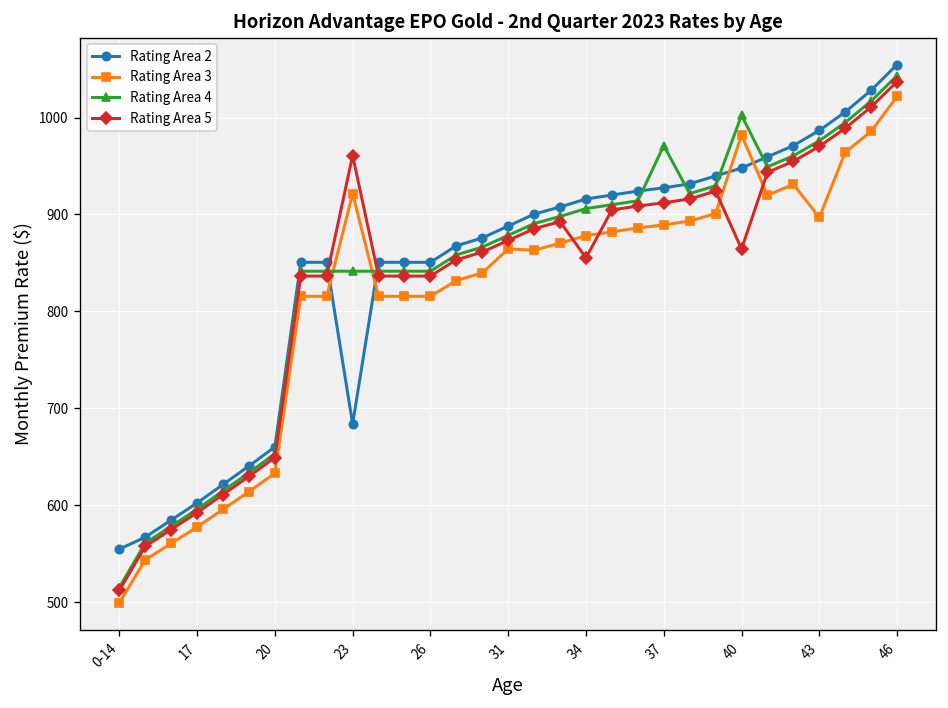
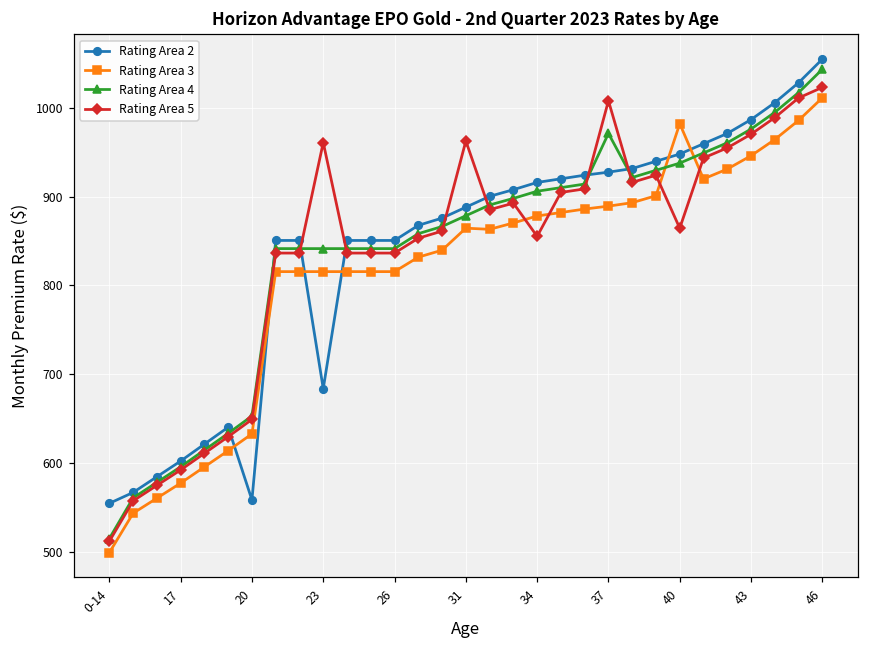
Rating Area 2, 20: 660 -> 560
Rating Area 3, 23: 920 -> 820
Rating Area 5, 31: 870 -> 960
Rating Area 5, 37: 910 -> 1010
Rating Area 4, 40: 1000 -> 940
Rating Area 3, 43: 900 -> 950
Rating Area 3, 46: 1020 -> 1010
Rating Area 5, 46: 1040 -> 1020
